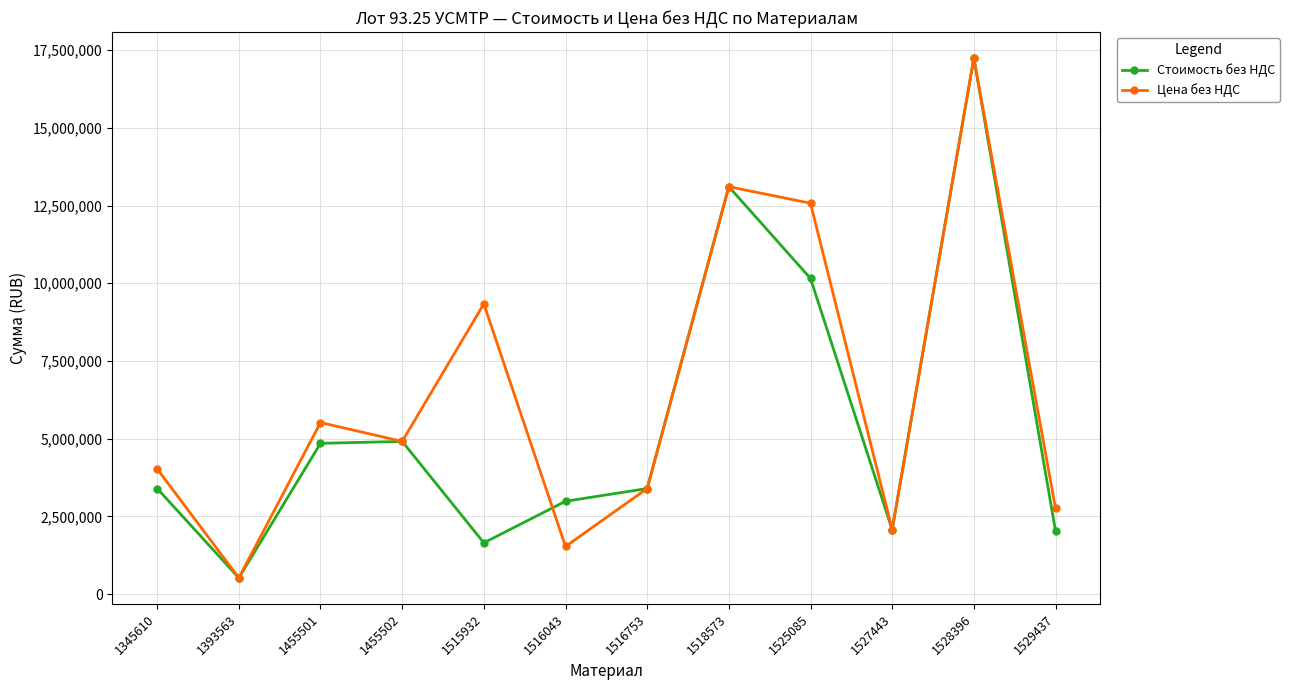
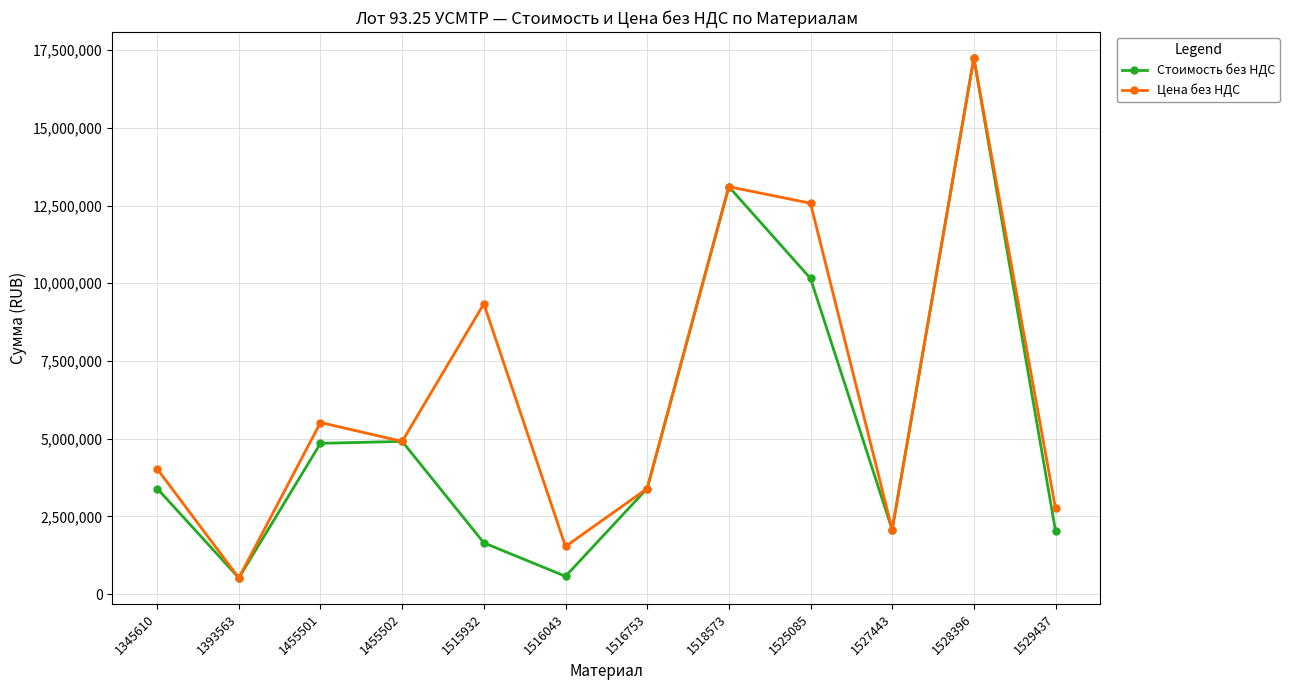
Стоимость без НДС, 1516043: 3,000,000 -> 600,000
